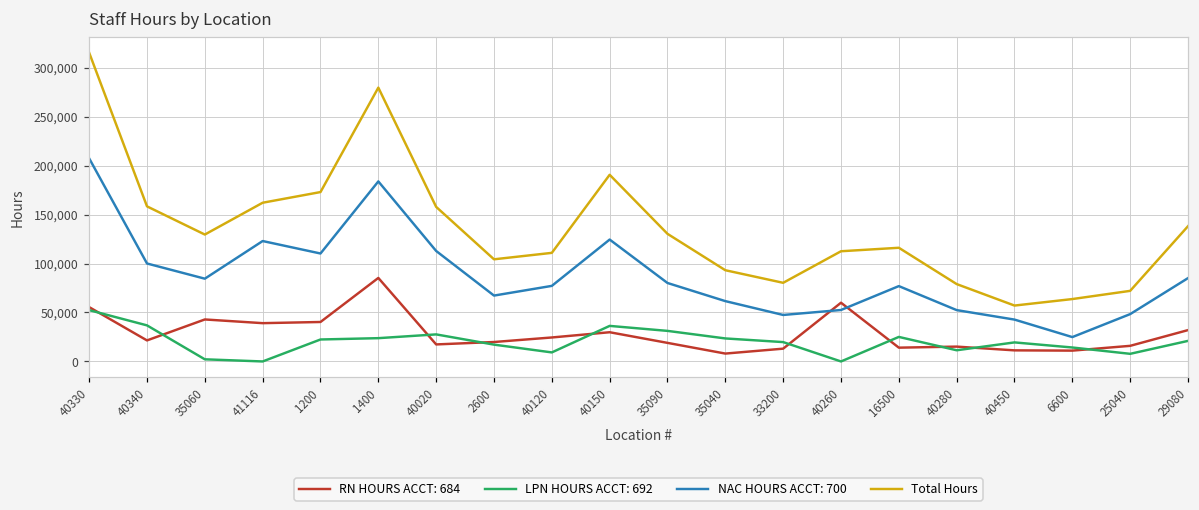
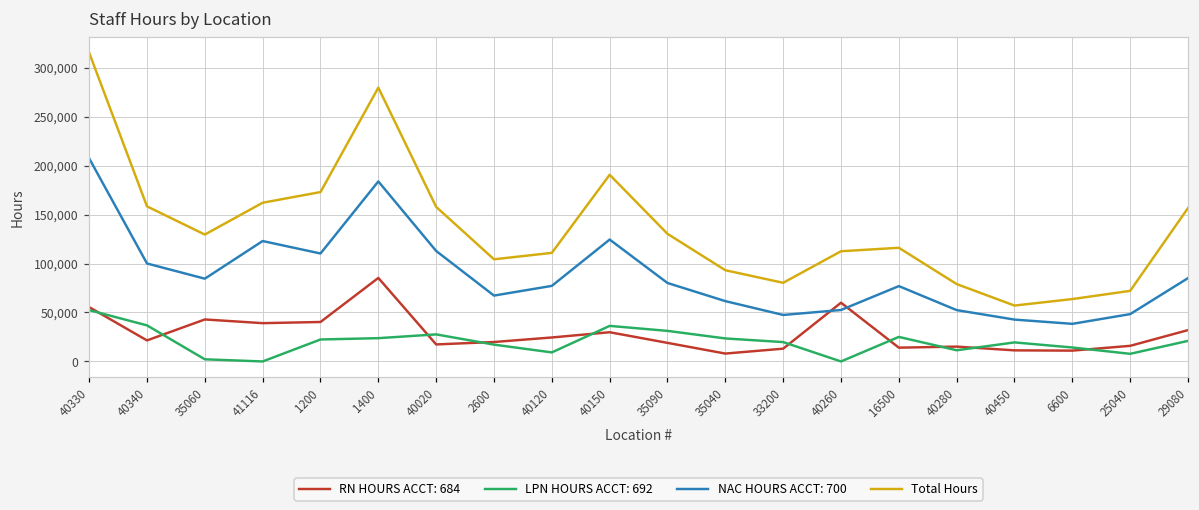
NAC HOURS ACCT: 700, 6600: 20,000 -> 40,000
Total Hours, 29080: 140,000 -> 160,000
